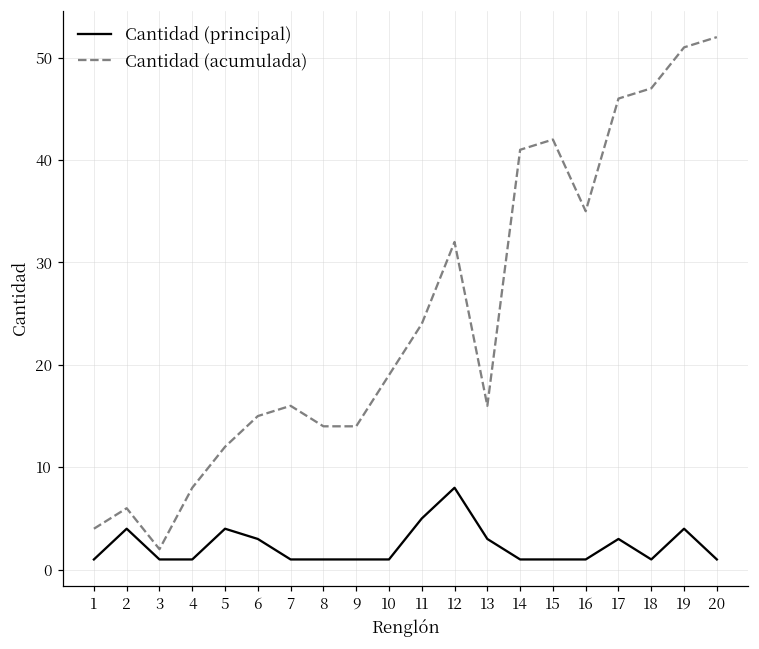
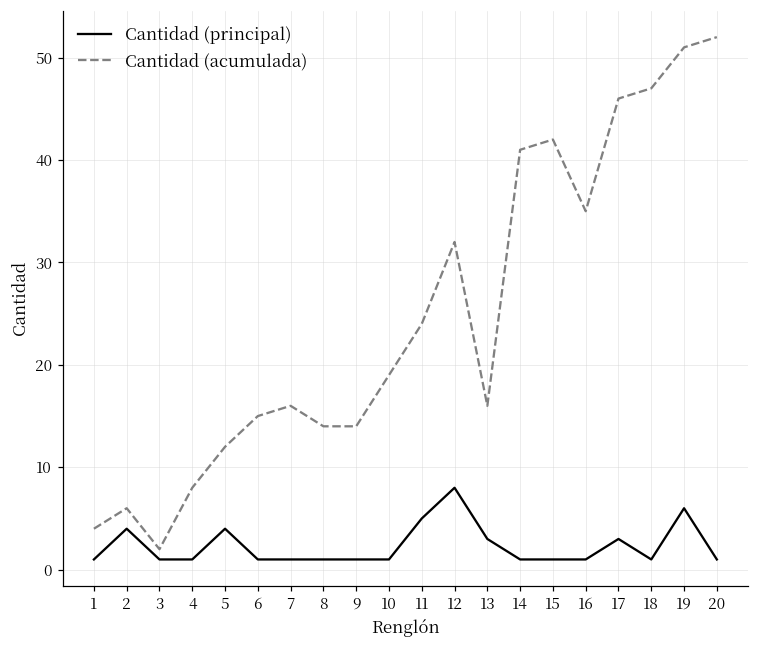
Cantidad (principal), 6: 3 -> 1
Cantidad (principal), 19: 4 -> 6
